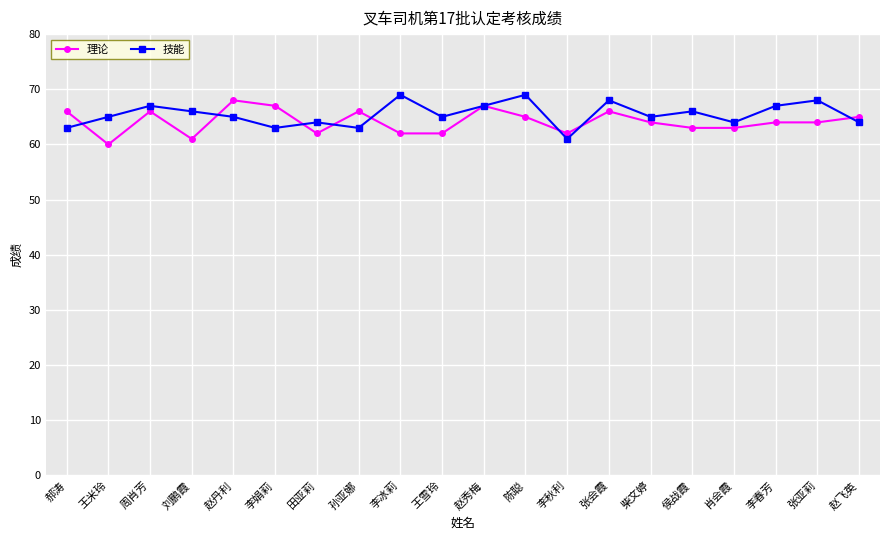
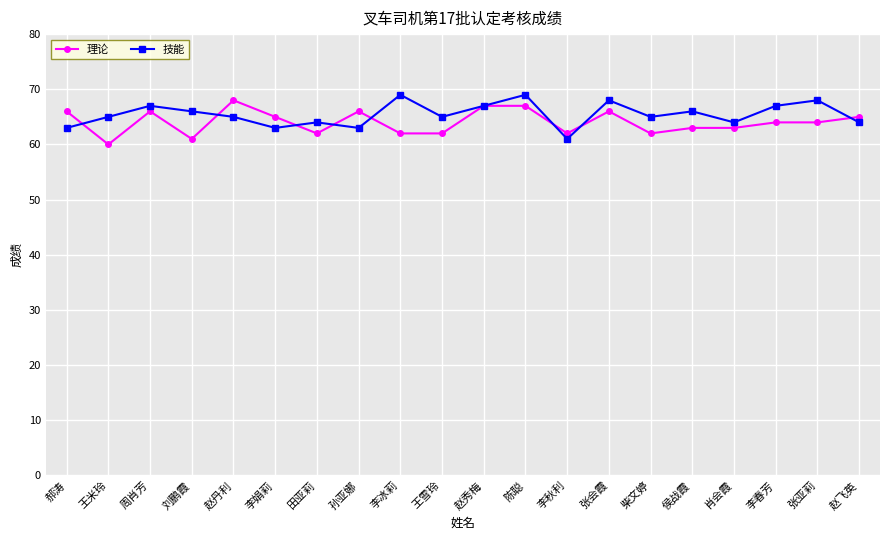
理论, 李娟莉: 67 -> 65
理论, 陈聪: 65 -> 67
理论, 柴文婷: 64 -> 62
